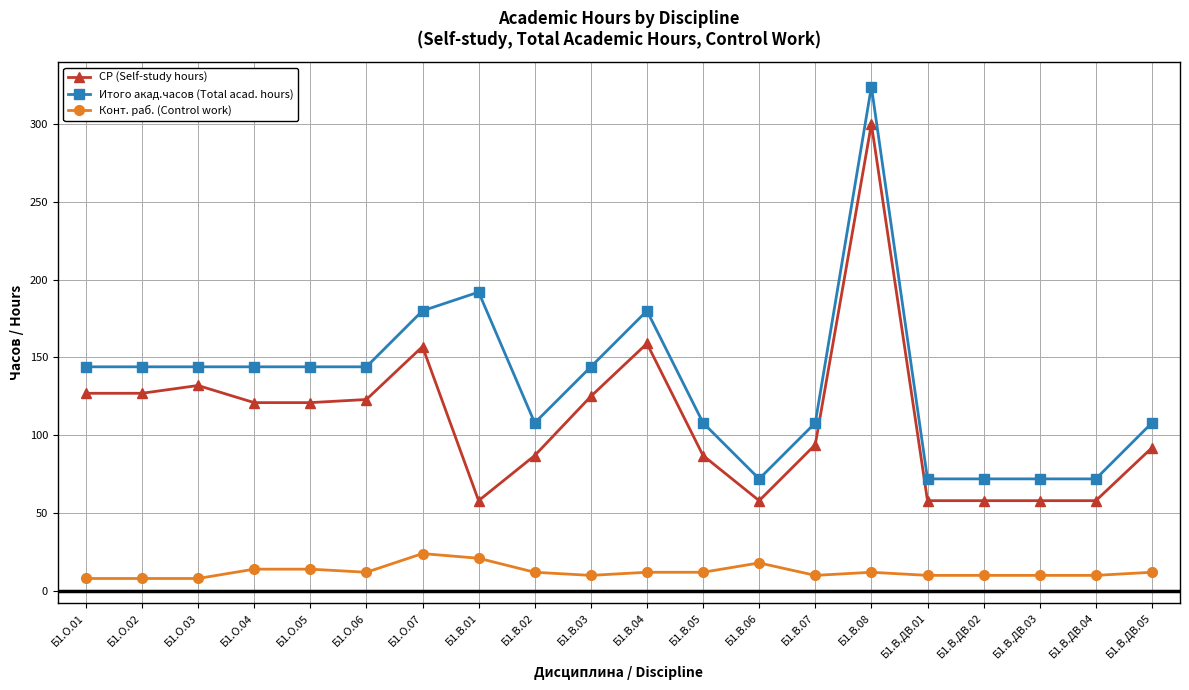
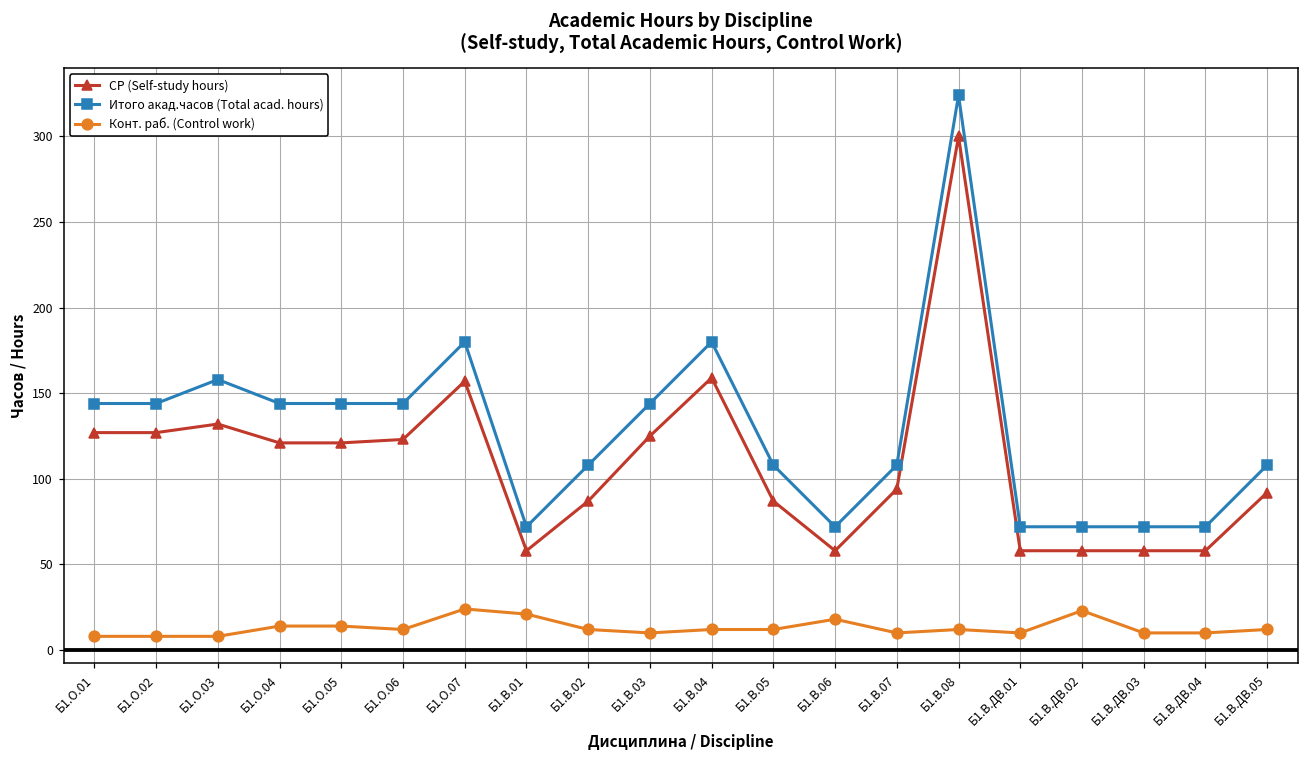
Итого акад.часов (Total acad. hours), Б1.О.03: 144 -> 158
Итого акад.часов (Total acad. hours), Б1.В.01: 192 -> 72
Конт. раб. (Control work), Б1.В.ДВ.02: 10 -> 23
